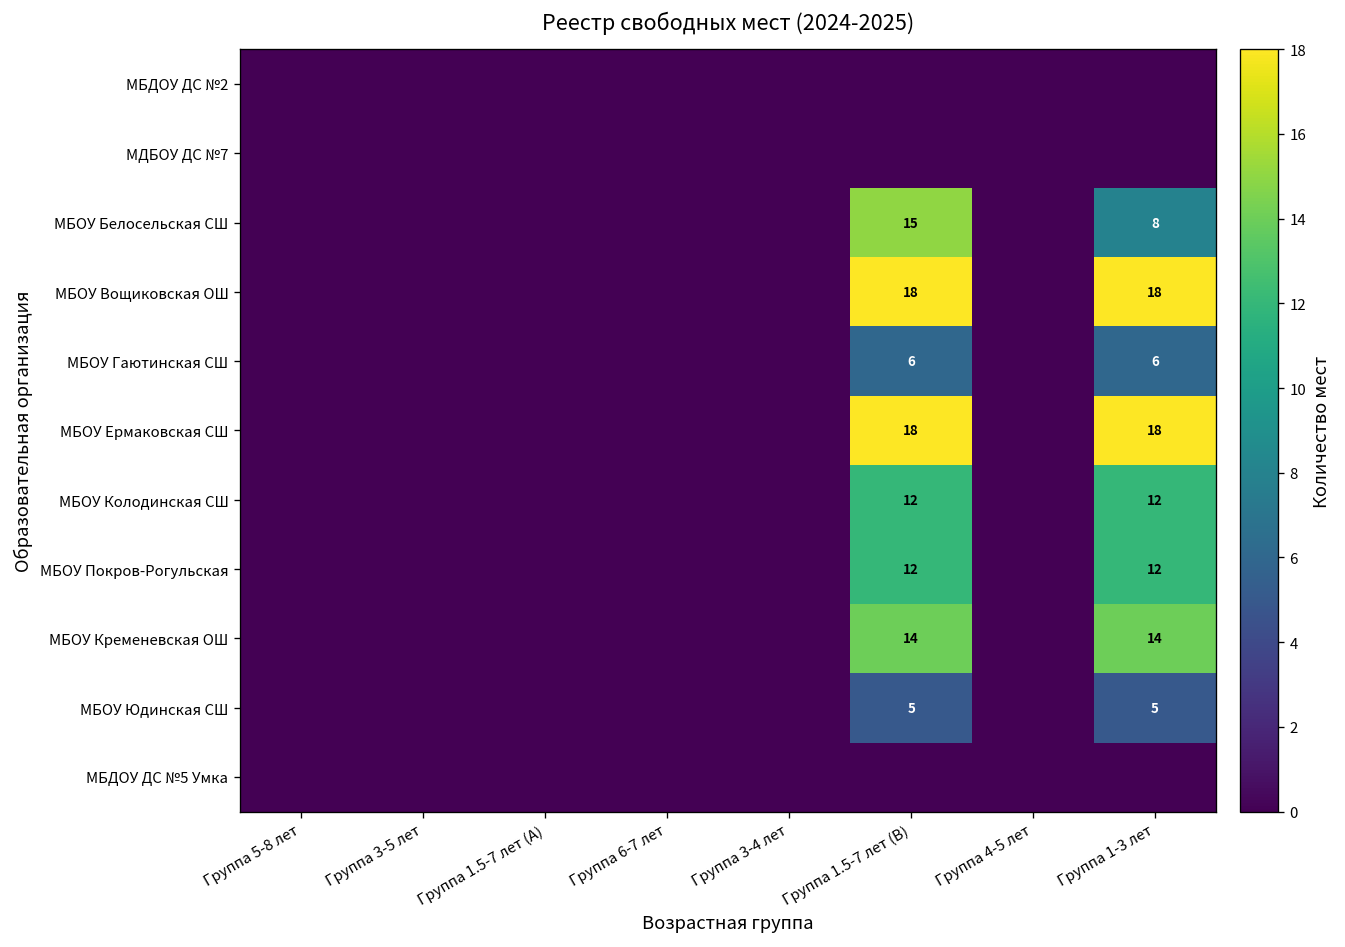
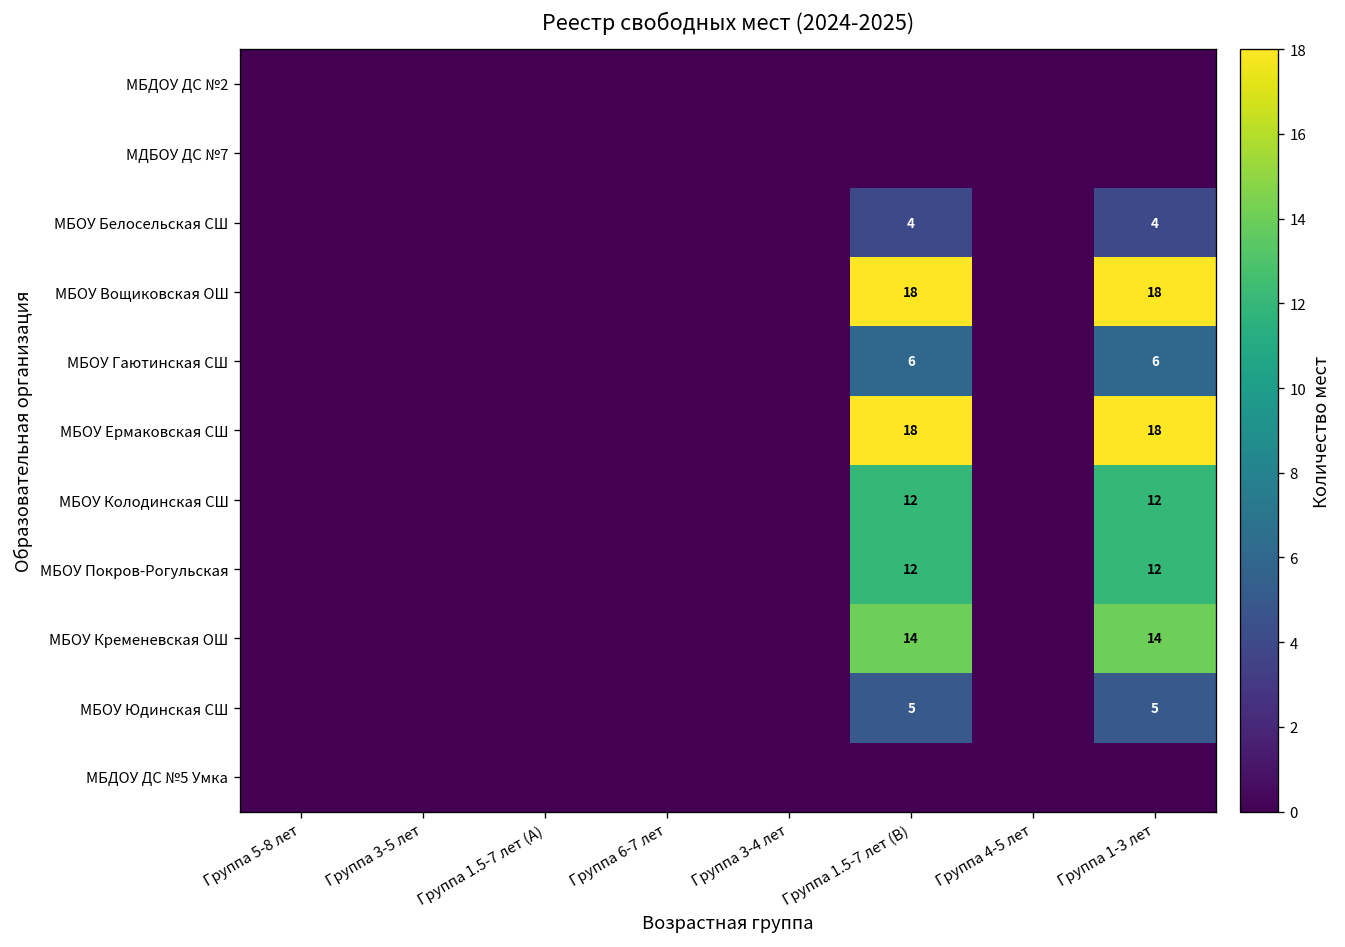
МБОУ Белосельская СШ, Группа 1.5-7 лет (B): 15 -> 4
МБОУ Белосельская СШ, Группа 1-3 лет: 8 -> 4
